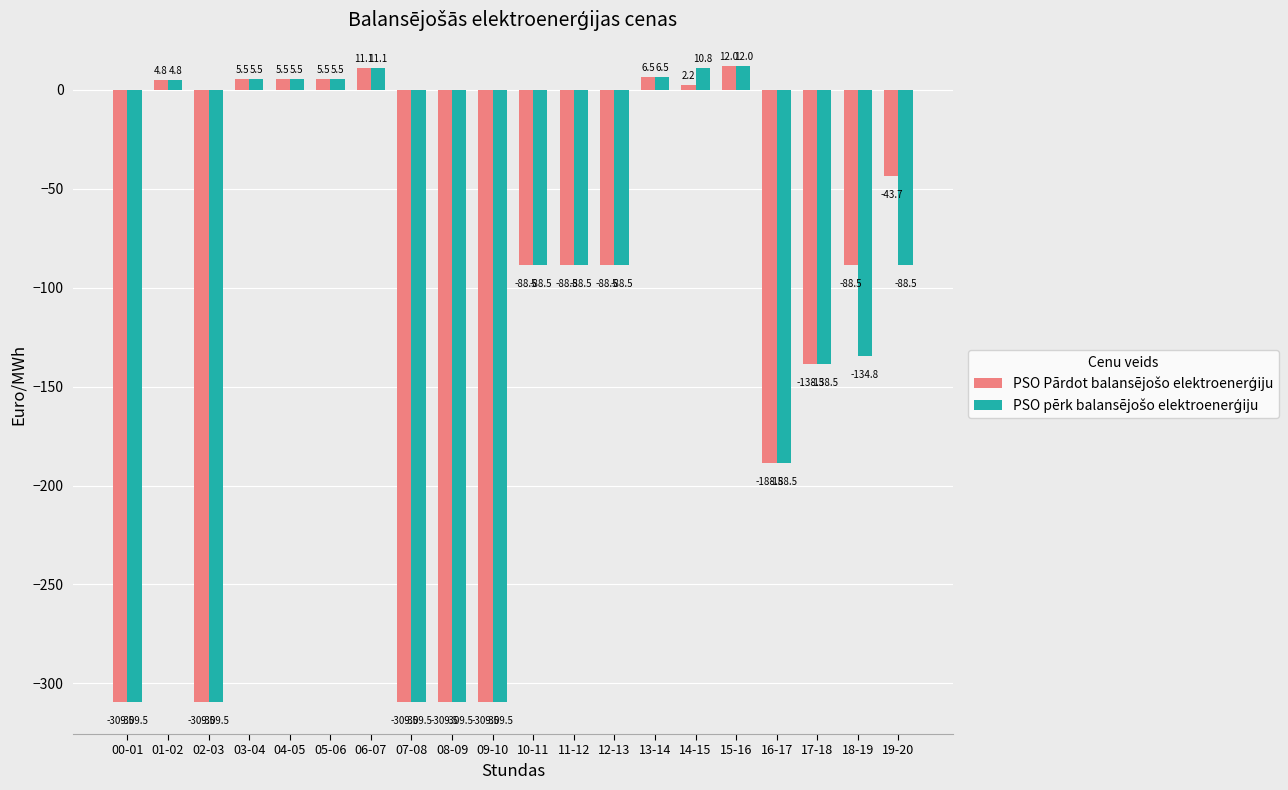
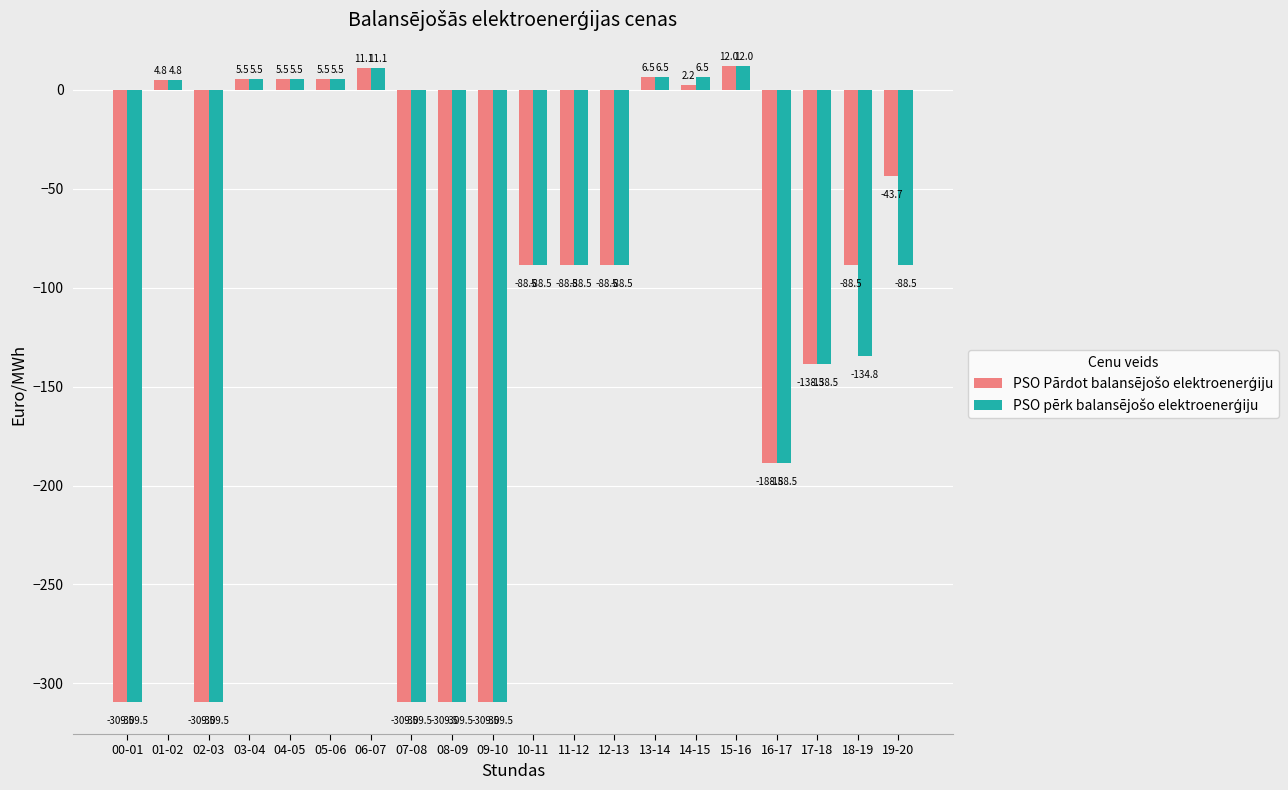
PSO pērk balansējošo elektroenerģiju, 14-15: 10.8 -> 6.5
